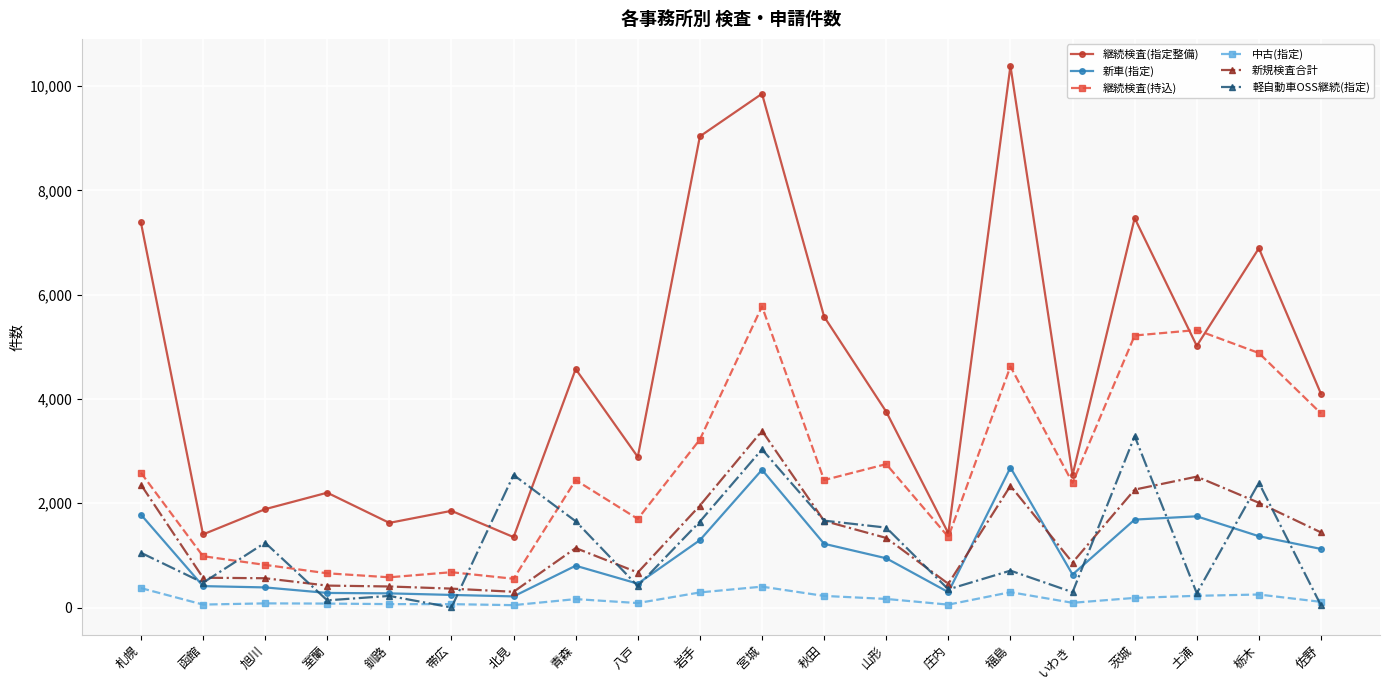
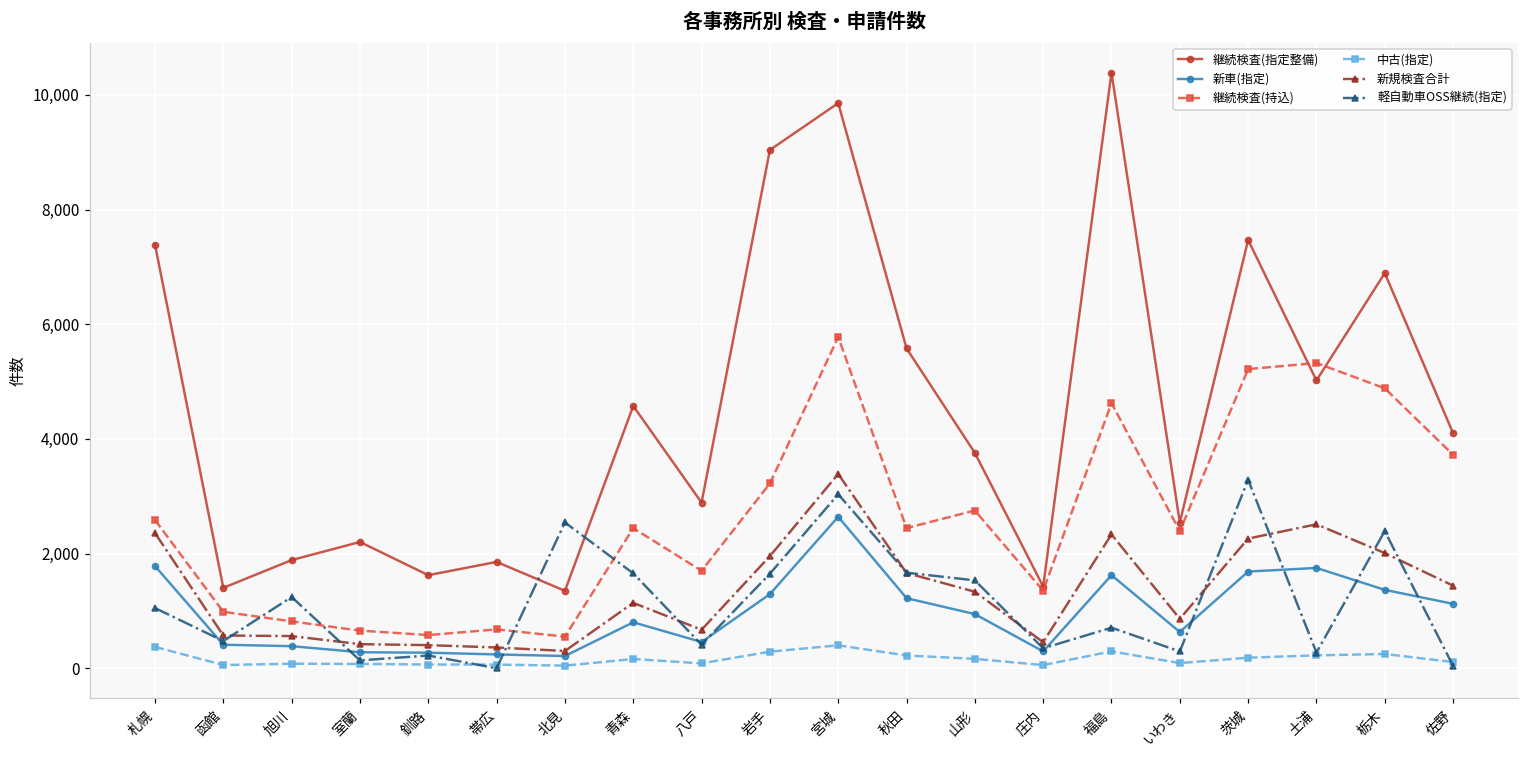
新車(指定), 福島: 2,700 -> 1,600
